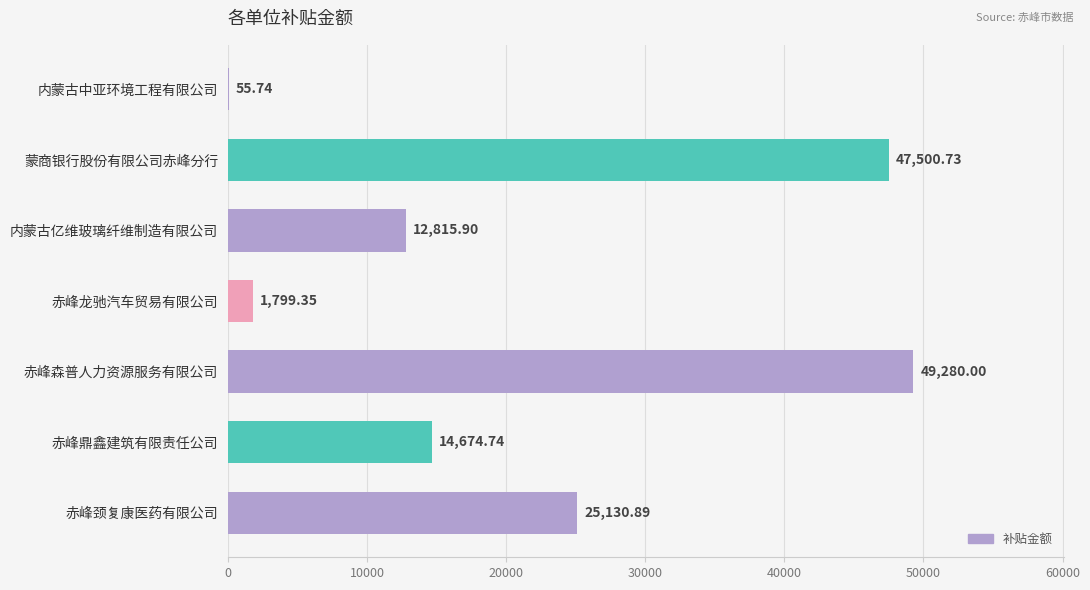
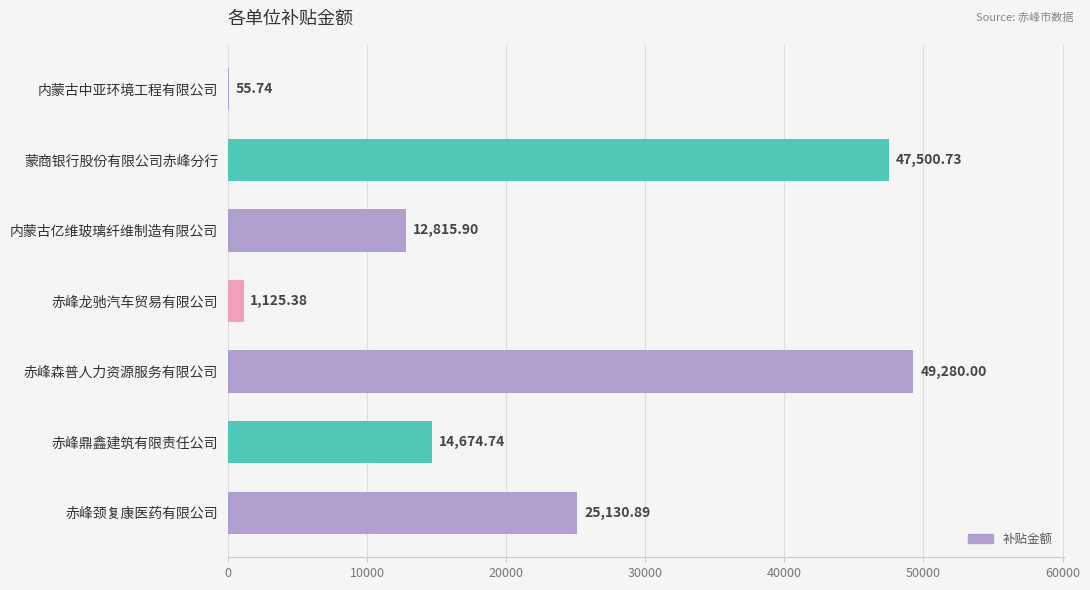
赤峰龙驰汽车贸易有限公司: 1,799.35 -> 1,125.38
